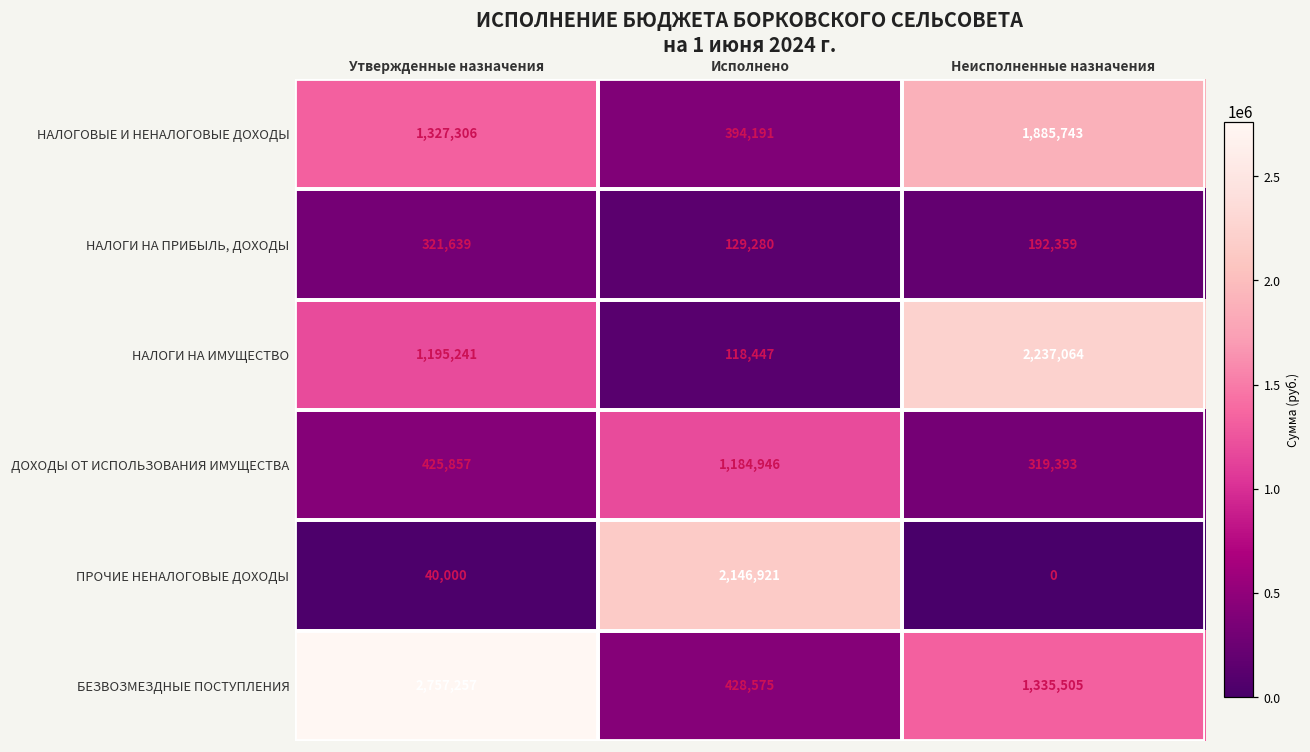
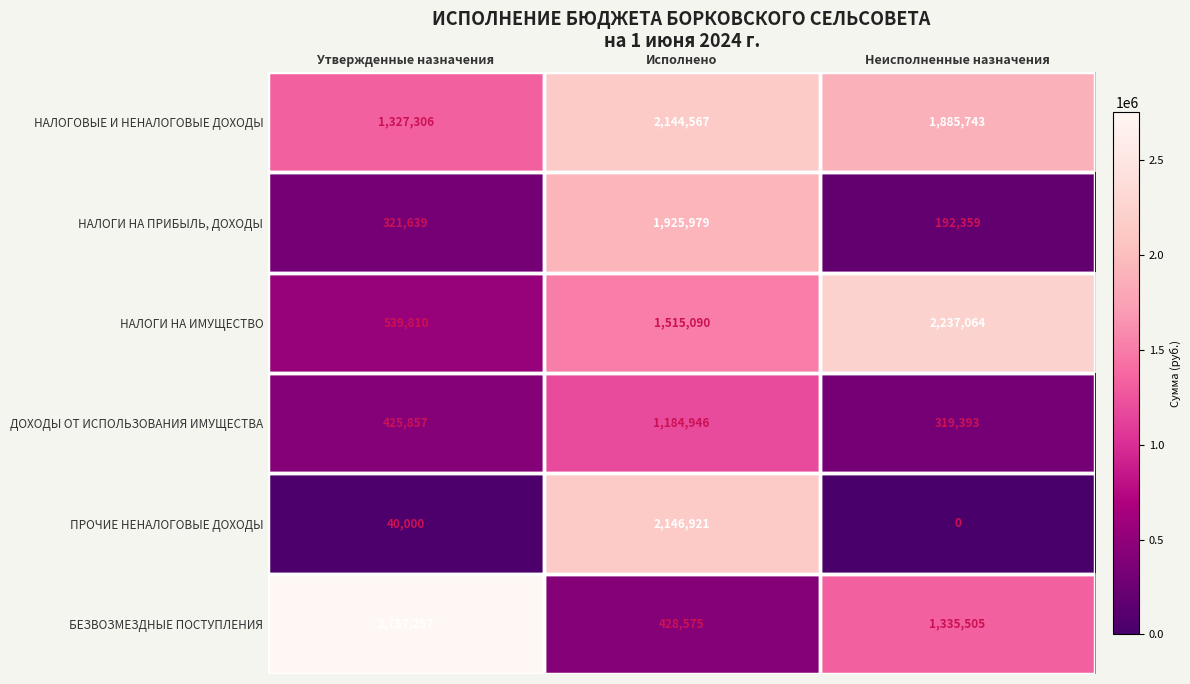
НАЛОГОВЫЕ И НЕНАЛОГОВЫЕ ДОХОДЫ, Исполнено: 394,191 -> 2,144,567
НАЛОГИ НА ПРИБЫЛЬ, ДОХОДЫ, Исполнено: 129,280 -> 1,925,979
НАЛОГИ НА ИМУЩЕСТВО, Утвержденные назначения: 1,195,241 -> 539,810
НАЛОГИ НА ИМУЩЕСТВО, Исполнено: 118,447 -> 1,515,090
